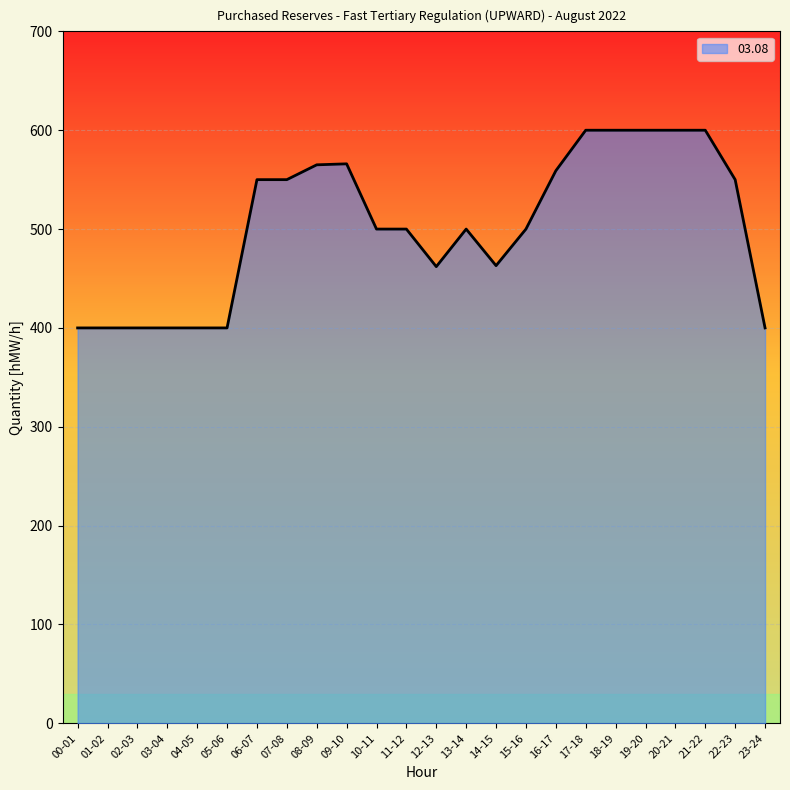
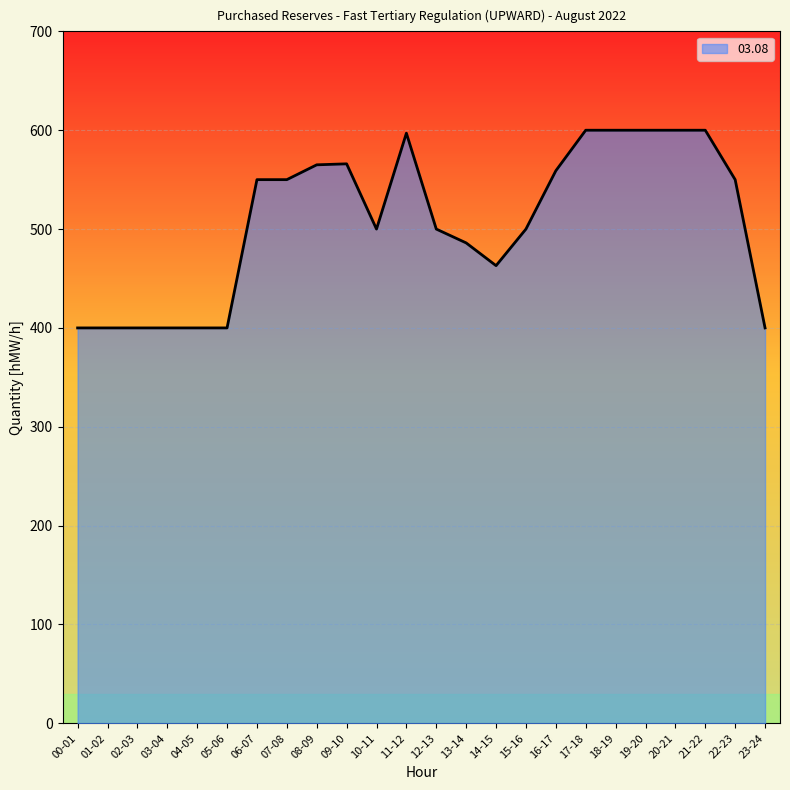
11-12: 500 -> 600
12-13: 460 -> 500
13-14: 500 -> 490
